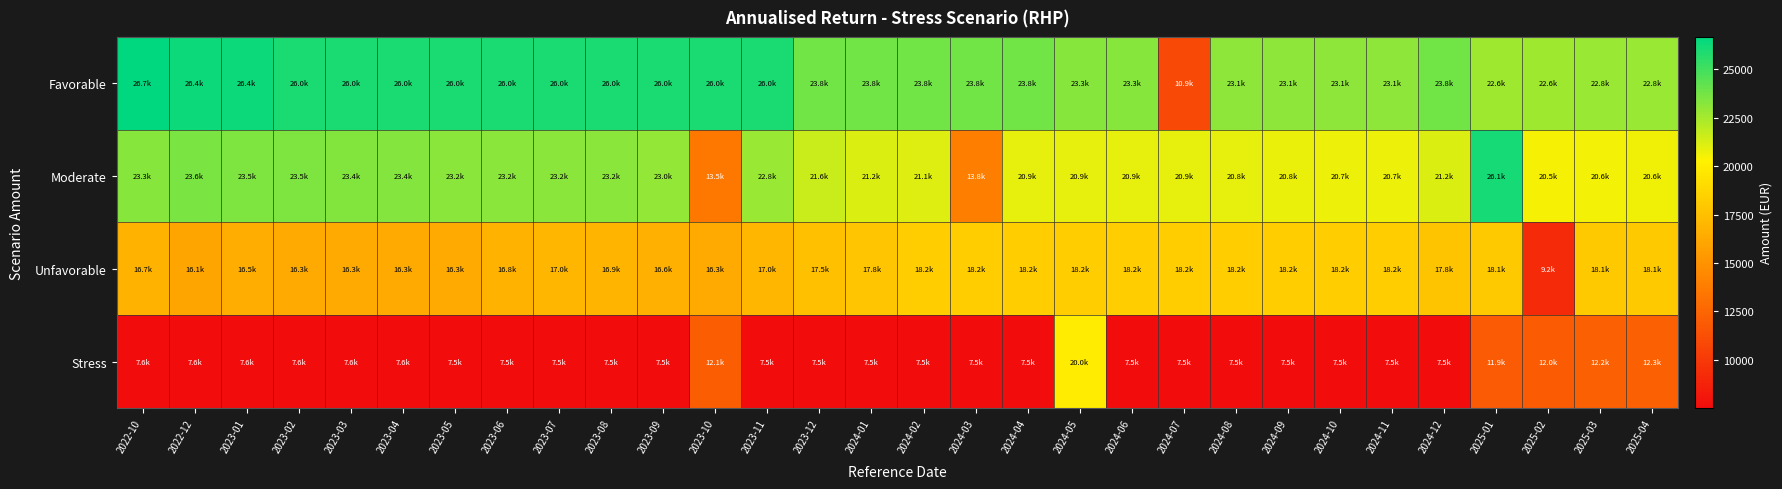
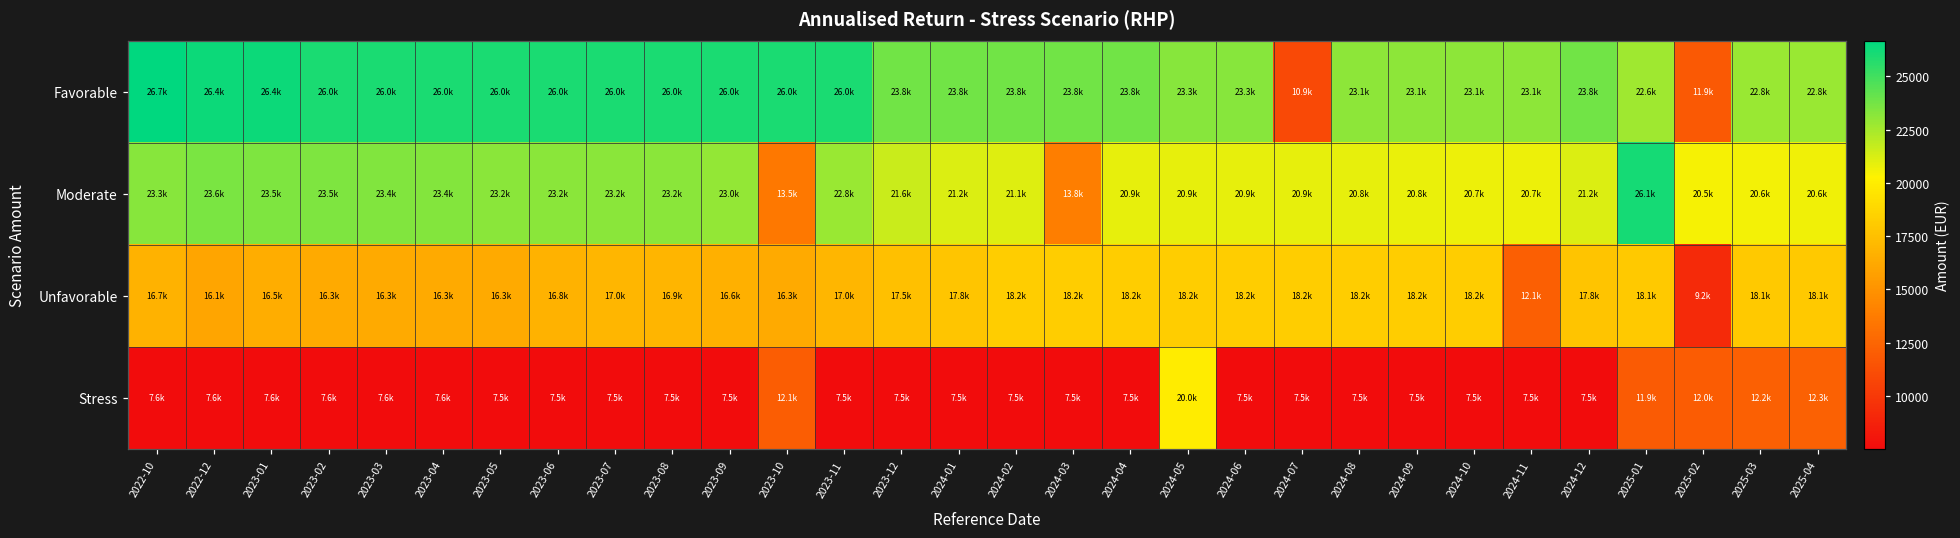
Favorable, 2025-02: 22.6k -> 11.9k
Unfavorable, 2024-11: 18.2k -> 12.1k
